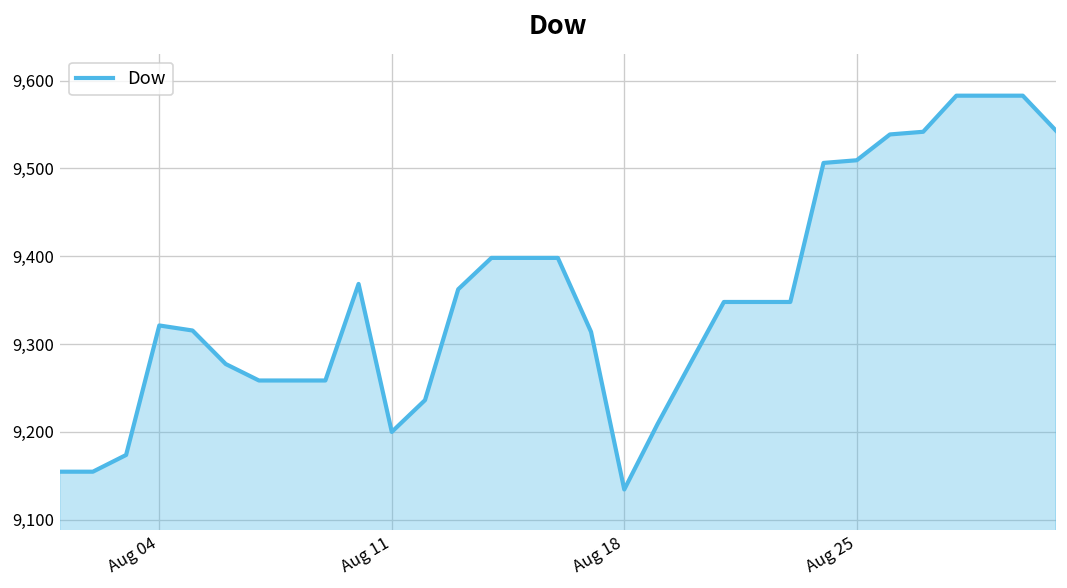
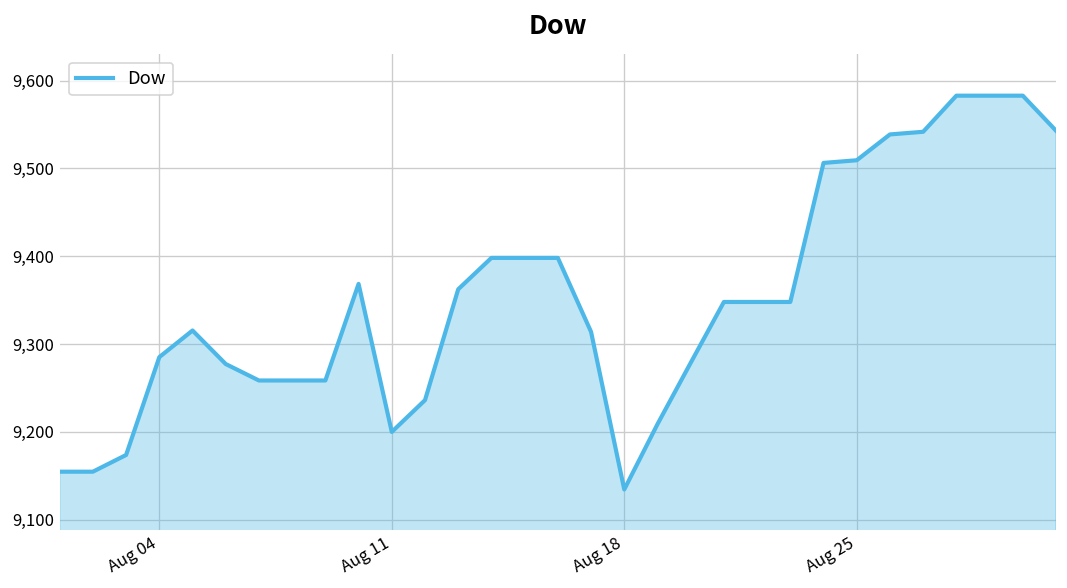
Aug 04: 9,320 -> 9,290
